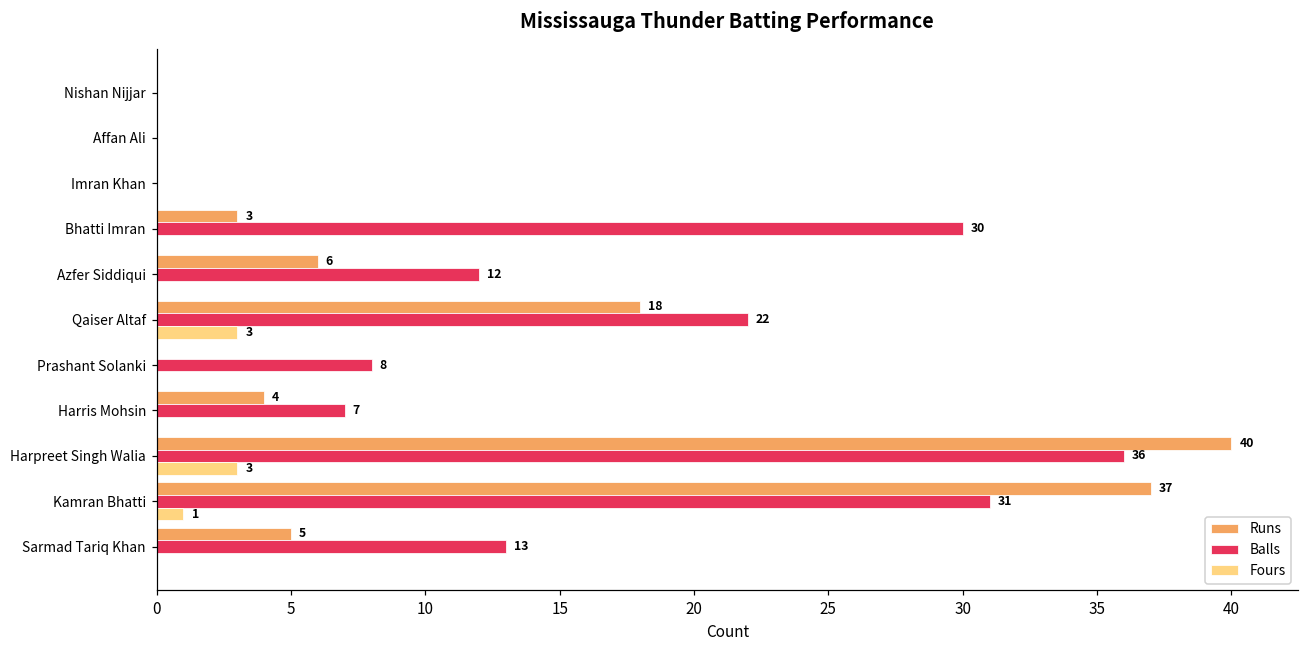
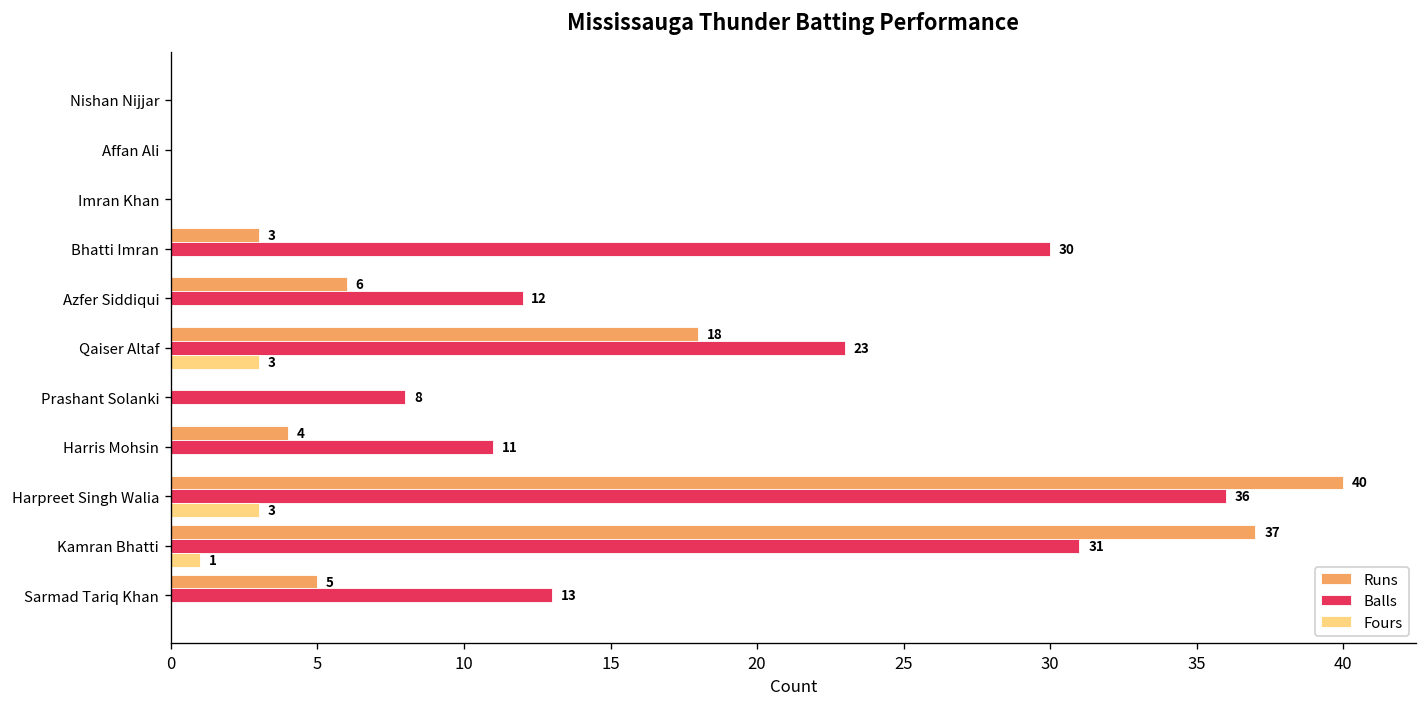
Balls, Qaiser Altaf: 22 -> 23
Balls, Harris Mohsin: 7 -> 11
